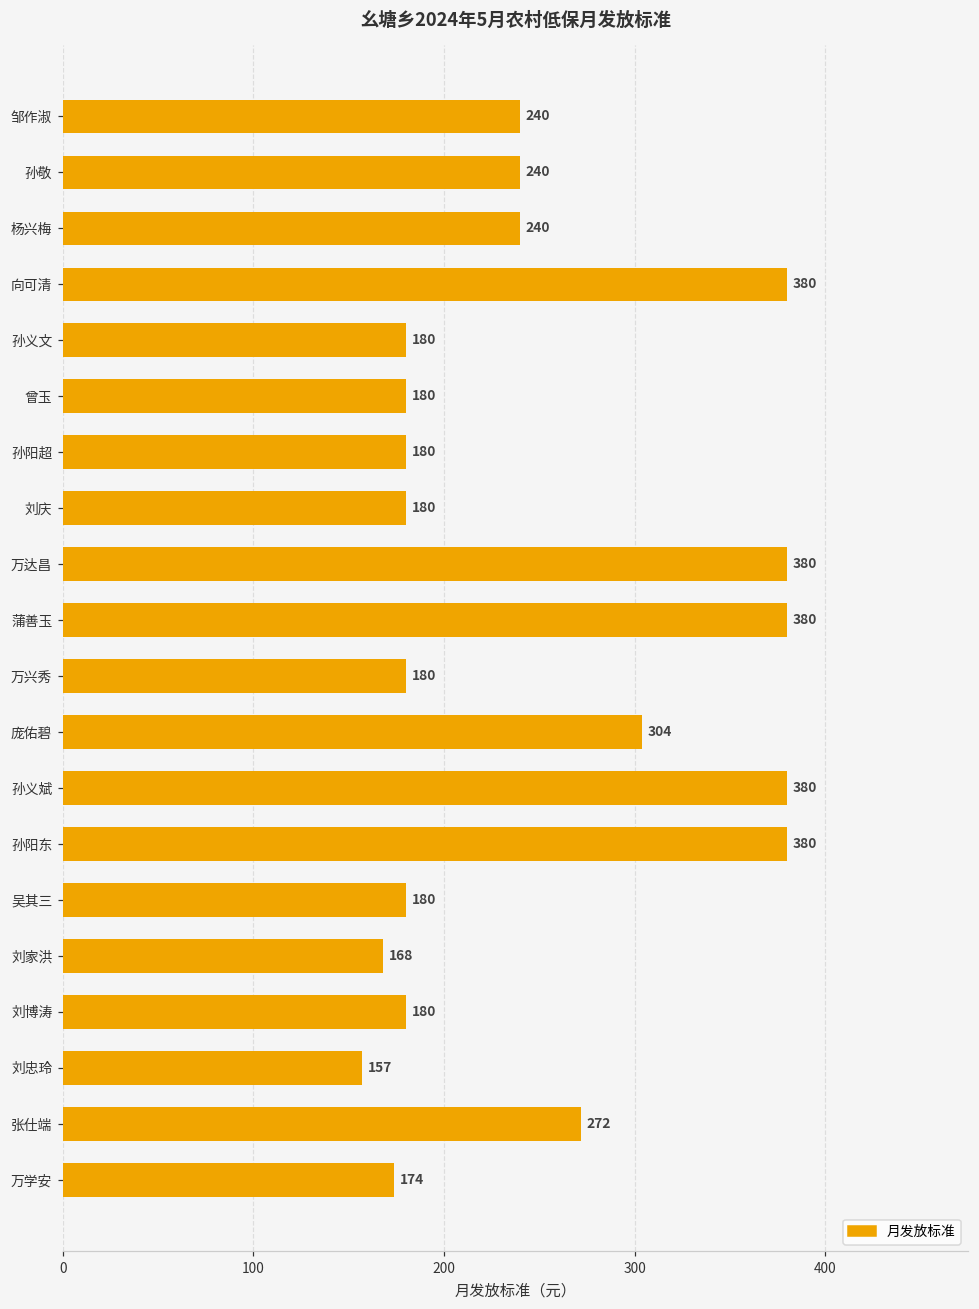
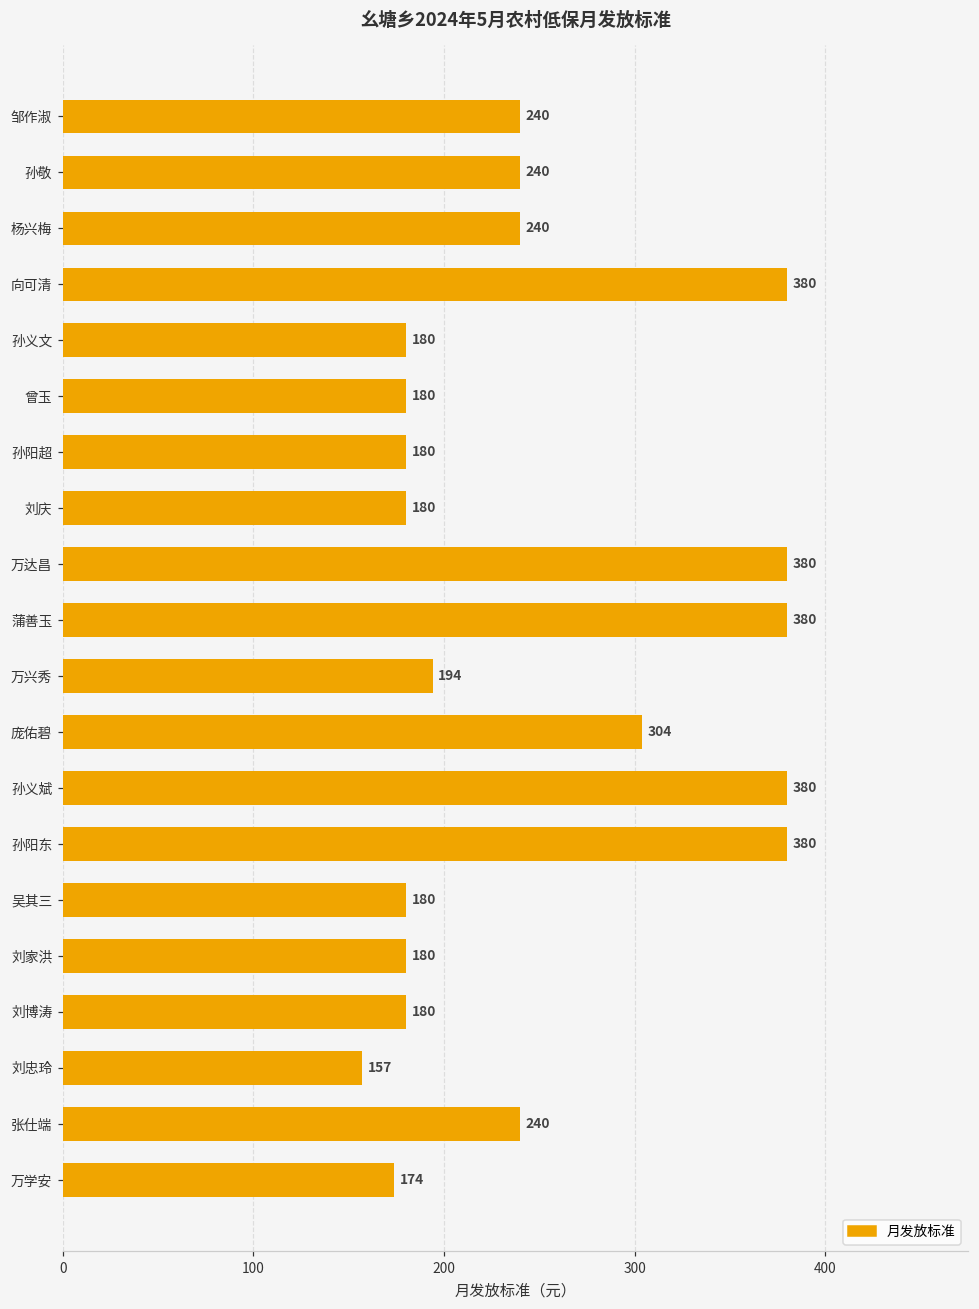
万兴秀: 180 -> 194
刘家洪: 168 -> 180
张仕端: 272 -> 240
